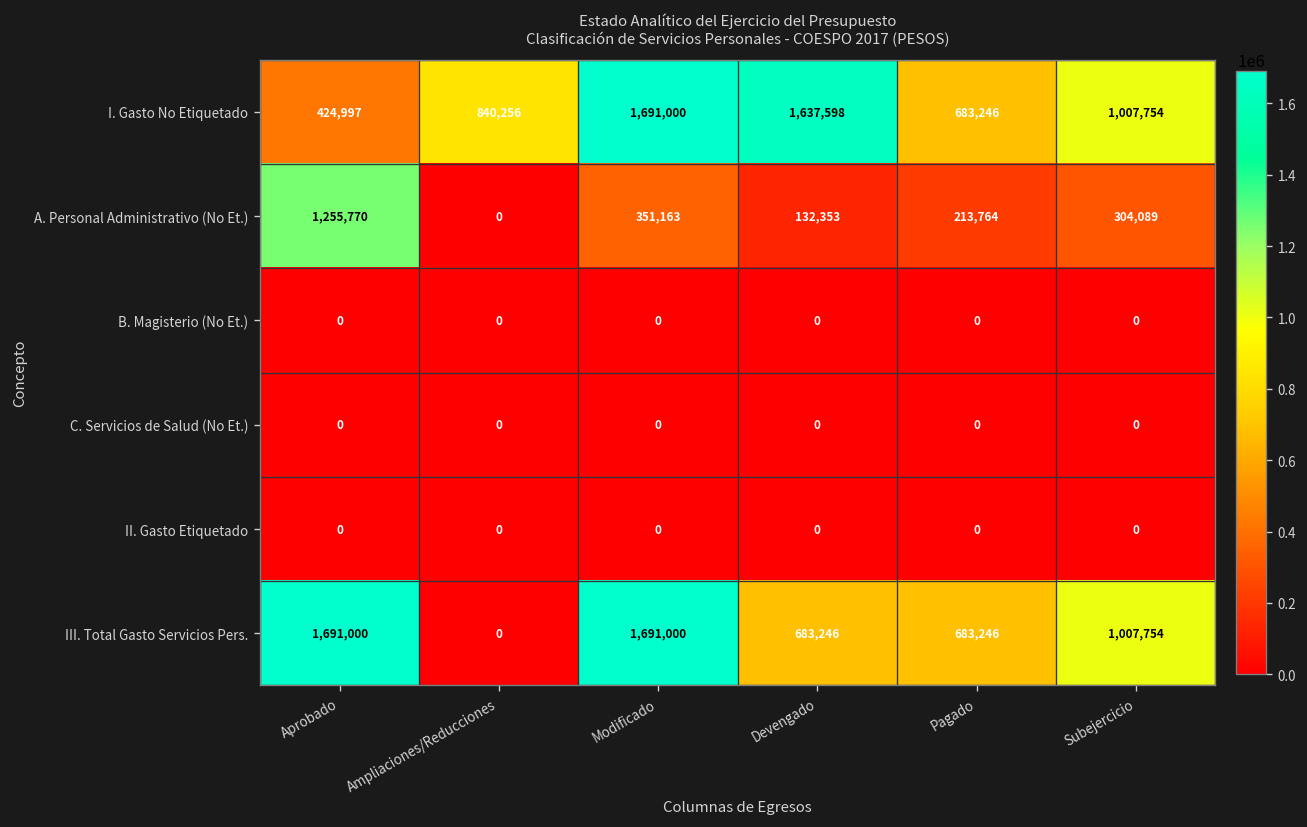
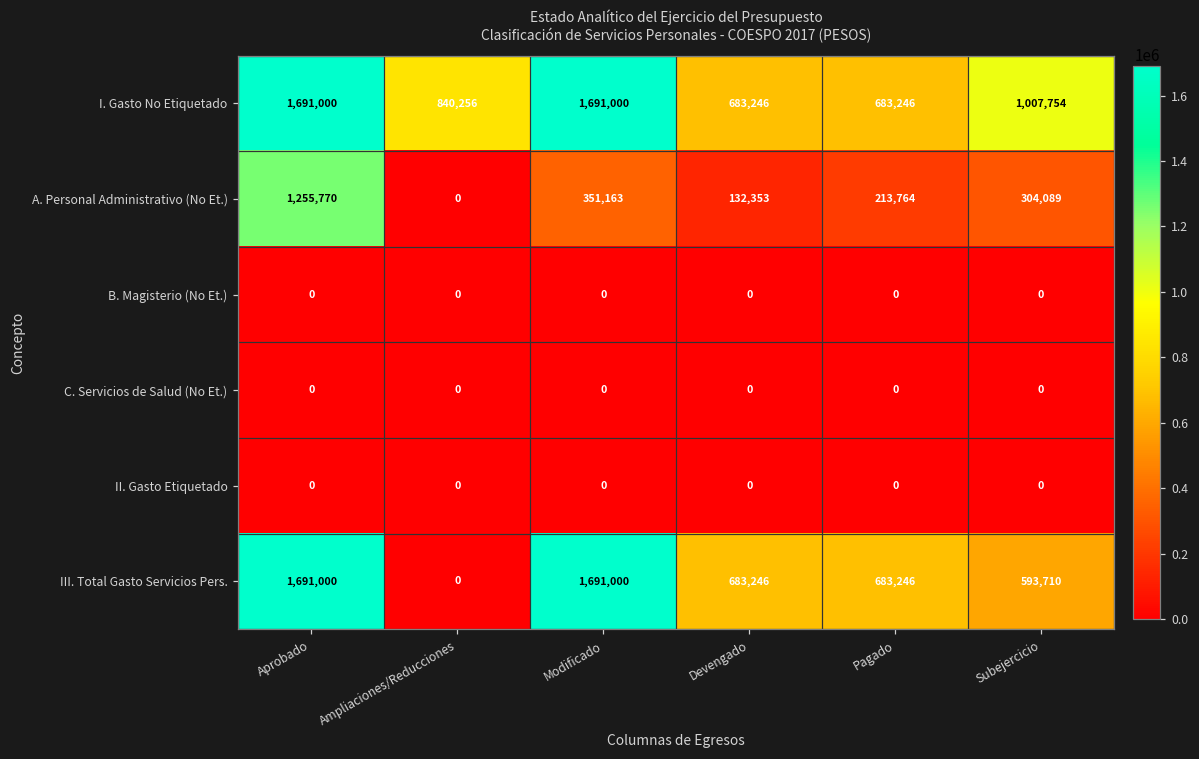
I. Gasto No Etiquetado, Aprobado: 424,997 -> 1,691,000
I. Gasto No Etiquetado, Devengado: 1,637,598 -> 683,246
III. Total Gasto Servicios Pers., Subejercicio: 1,007,754 -> 593,710
